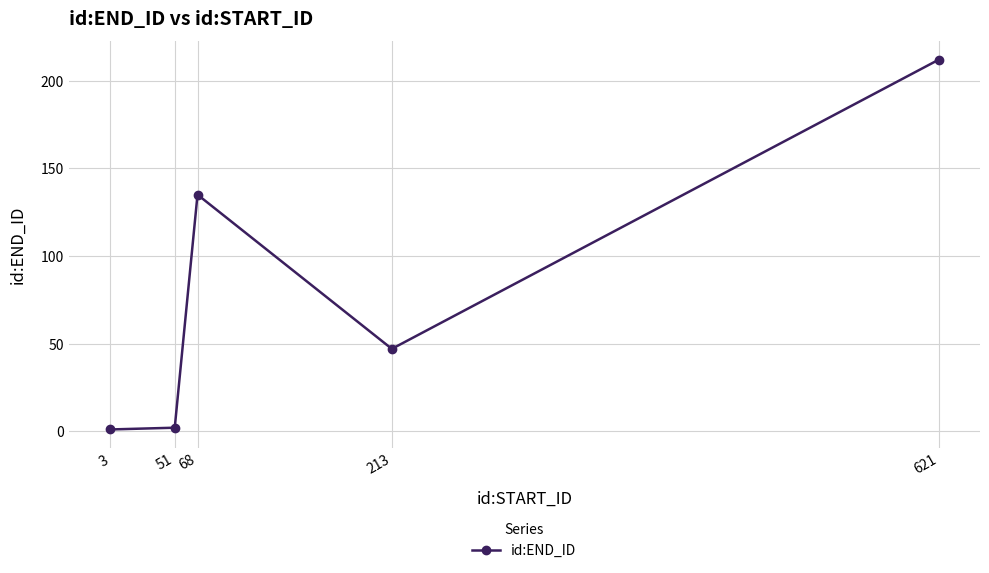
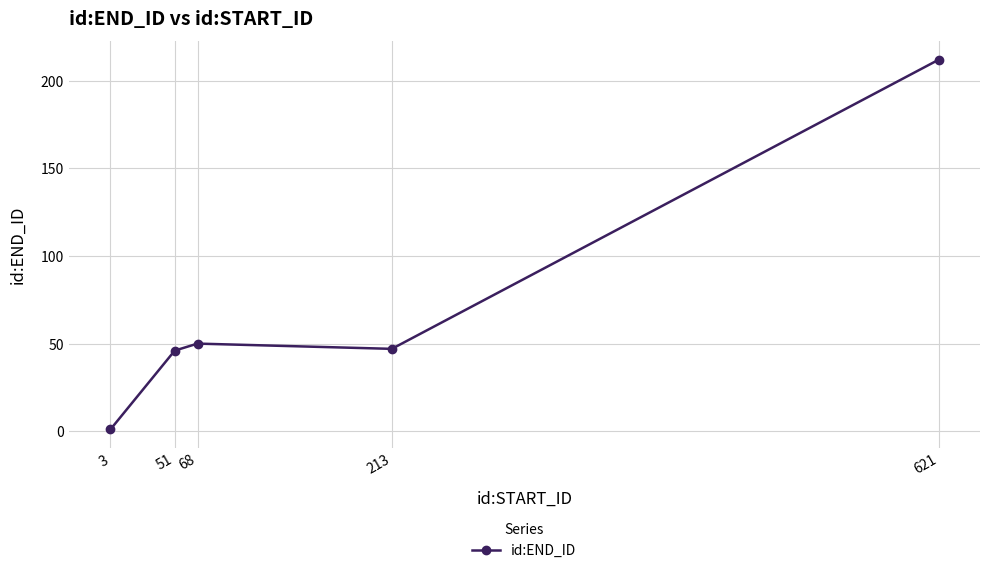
51: 2 -> 46
68: 135 -> 50
